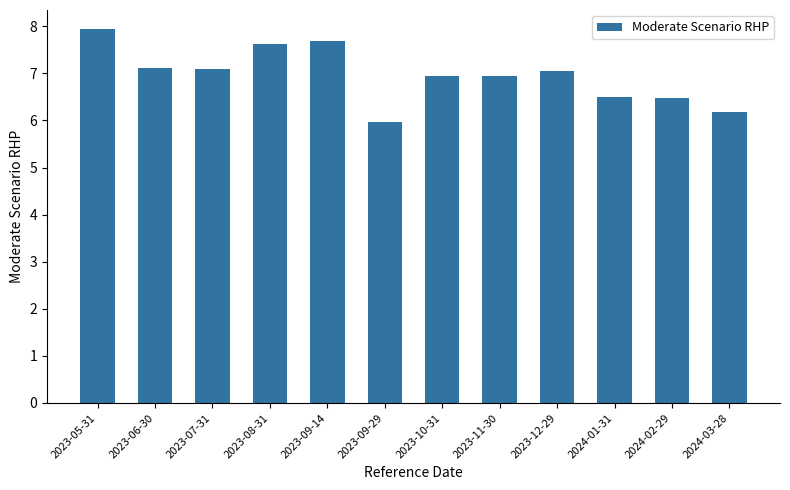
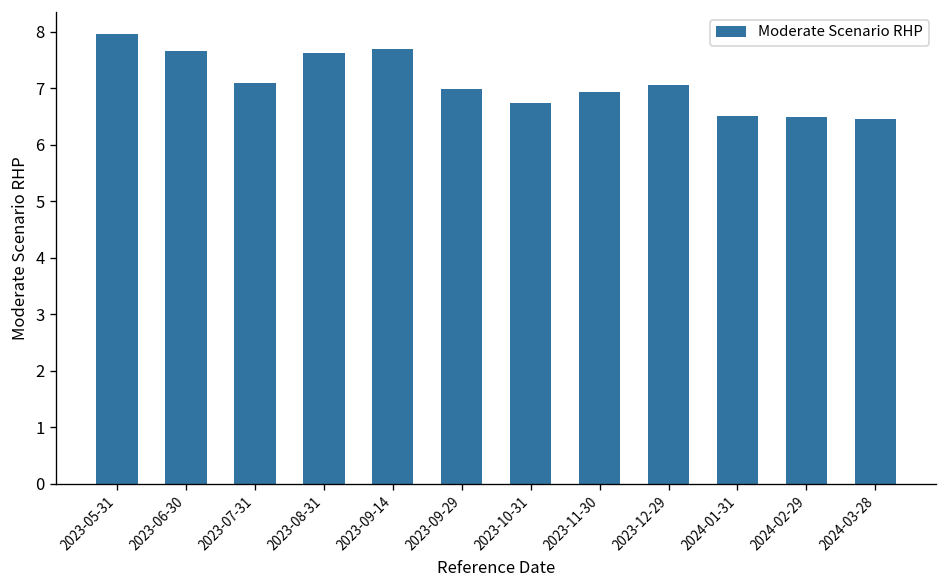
2023-06-30: 7.1 -> 7.7
2023-09-29: 6.0 -> 7.0
2023-10-31: 6.9 -> 6.7
2024-03-28: 6.2 -> 6.5
